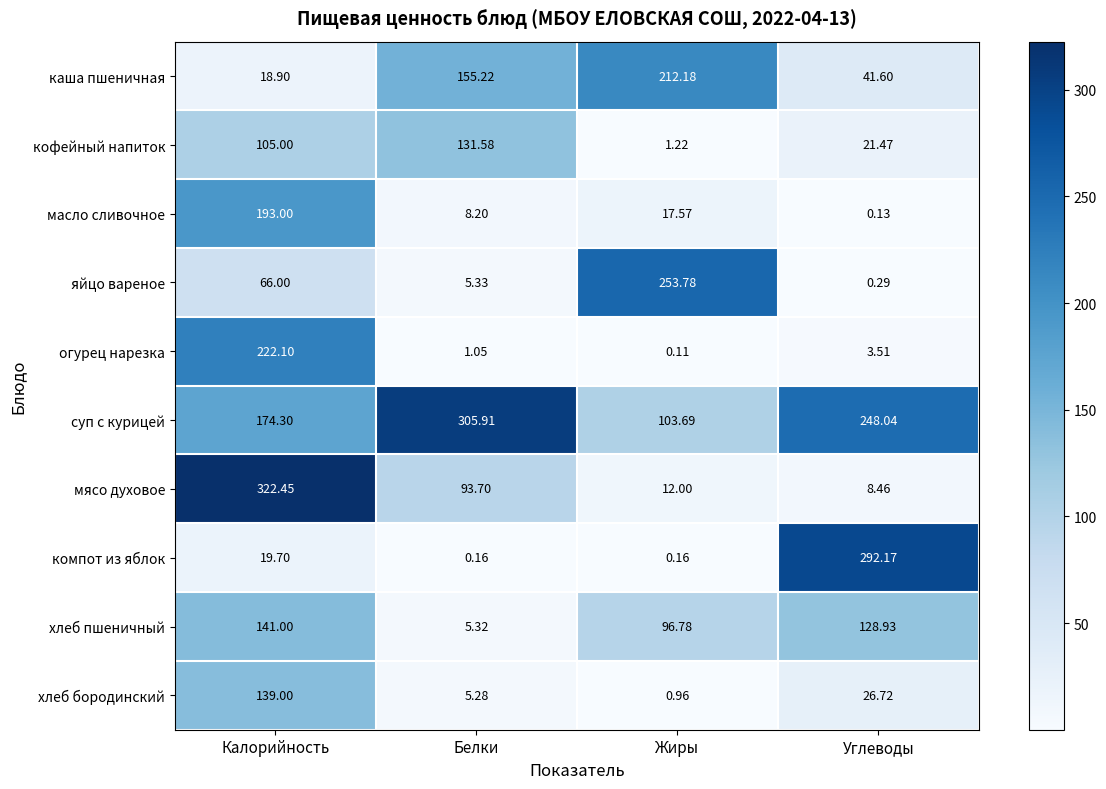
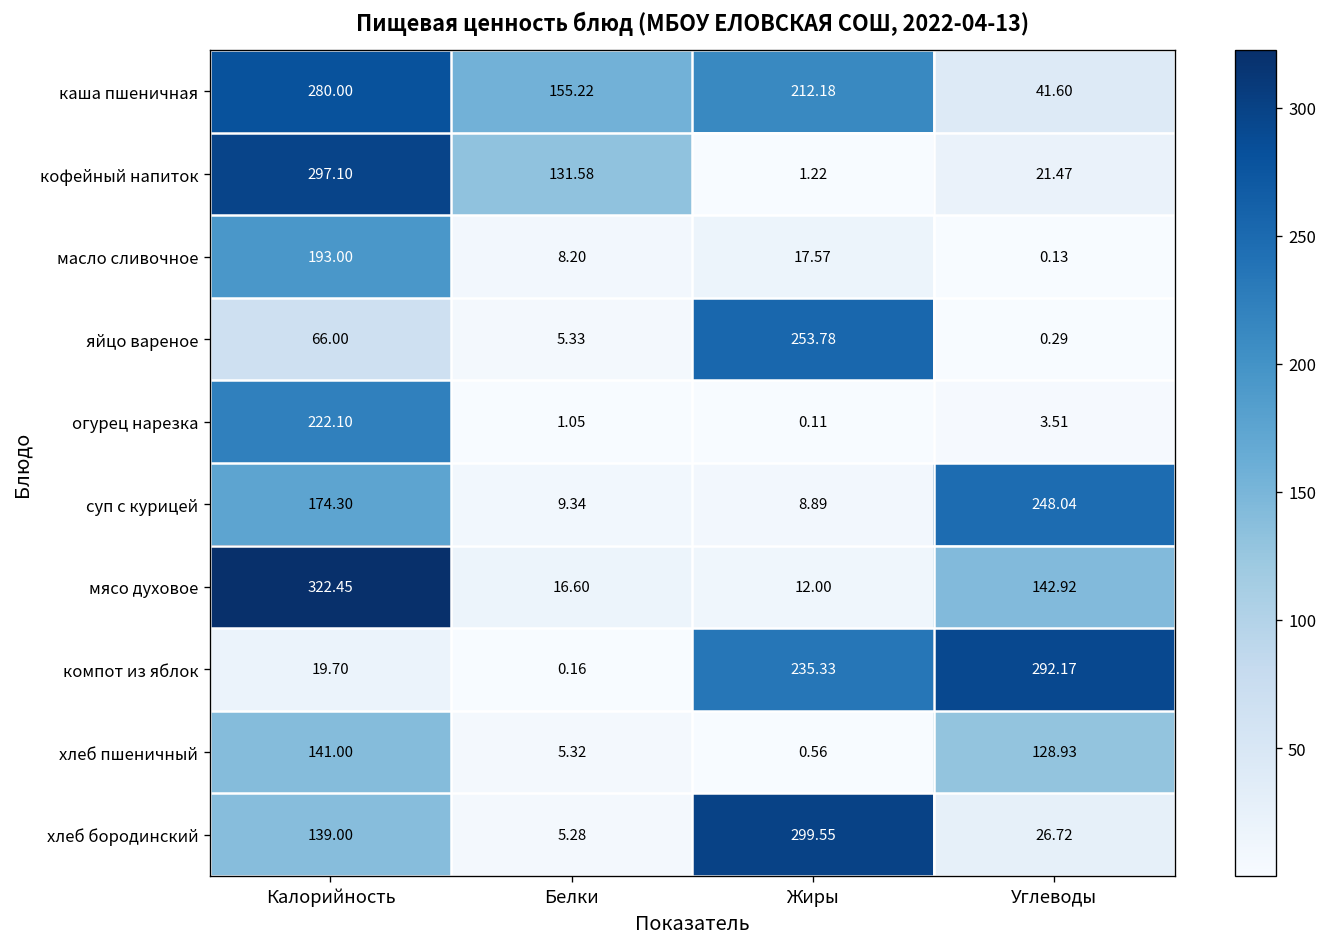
каша пшеничная, Калорийность: 18.90 -> 280.00
кофейный напиток, Калорийность: 105.00 -> 297.10
суп с курицей, Белки: 305.91 -> 9.34
суп с курицей, Жиры: 103.69 -> 8.89
мясо духовое, Белки: 93.70 -> 16.60
мясо духовое, Углеводы: 8.46 -> 142.92
компот из яблок, Жиры: 0.16 -> 235.33
хлеб пшеничный, Жиры: 96.78 -> 0.56
хлеб бородинский, Жиры: 0.96 -> 299.55
